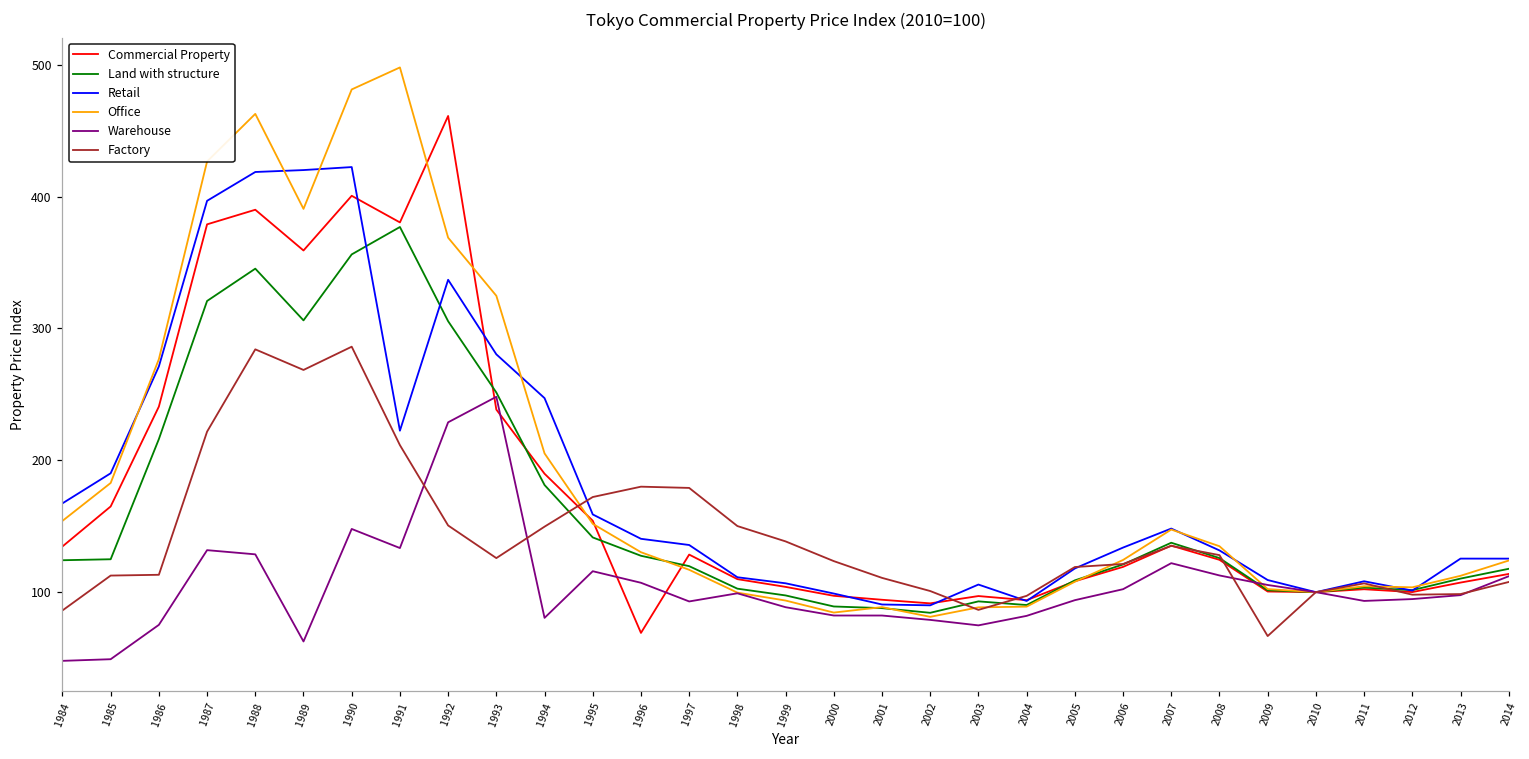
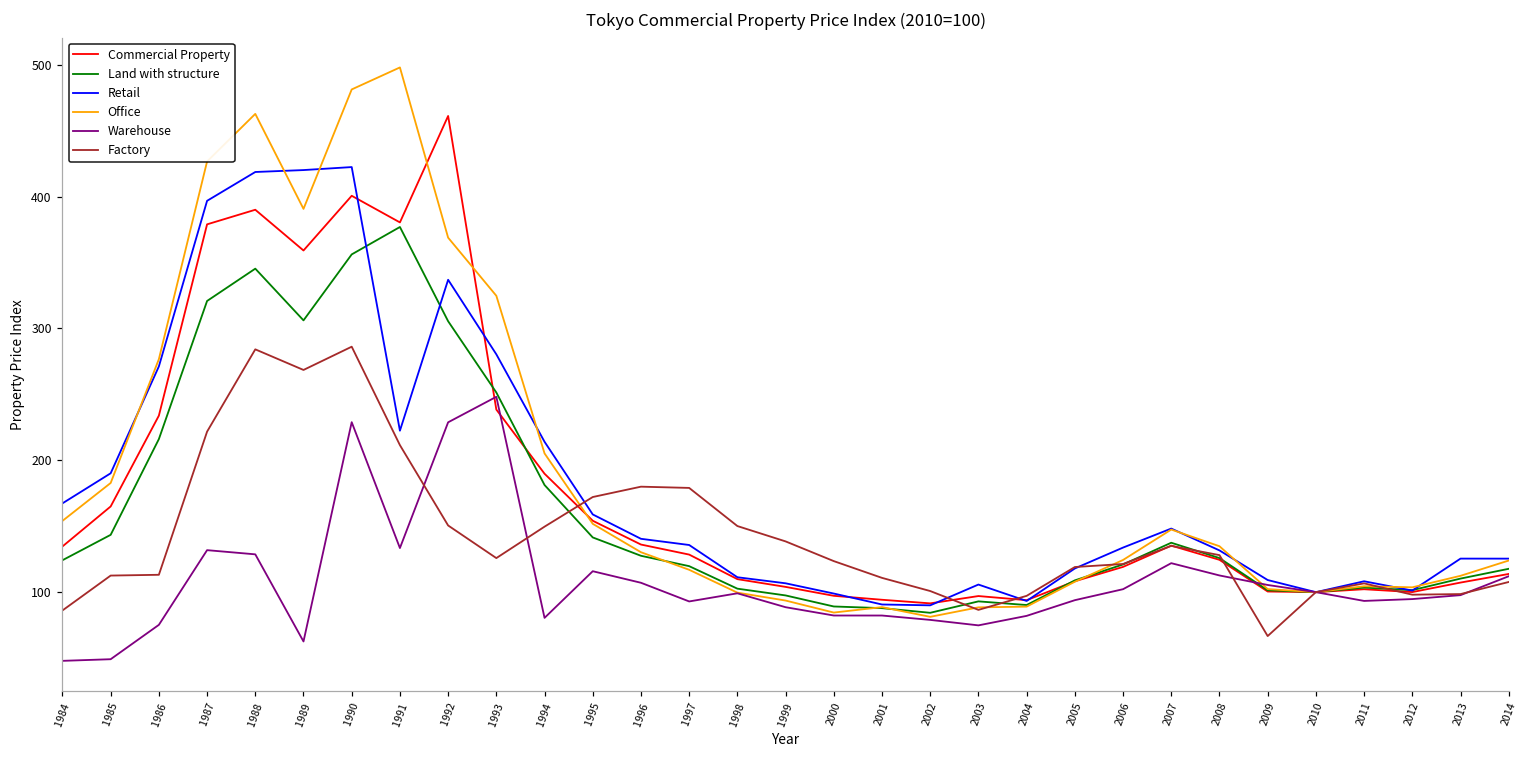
Land with structure, 1985: 125 -> 143
Commercial Property, 1986: 241 -> 234
Warehouse, 1990: 148 -> 229
Retail, 1994: 247 -> 214
Commercial Property, 1996: 69 -> 136
